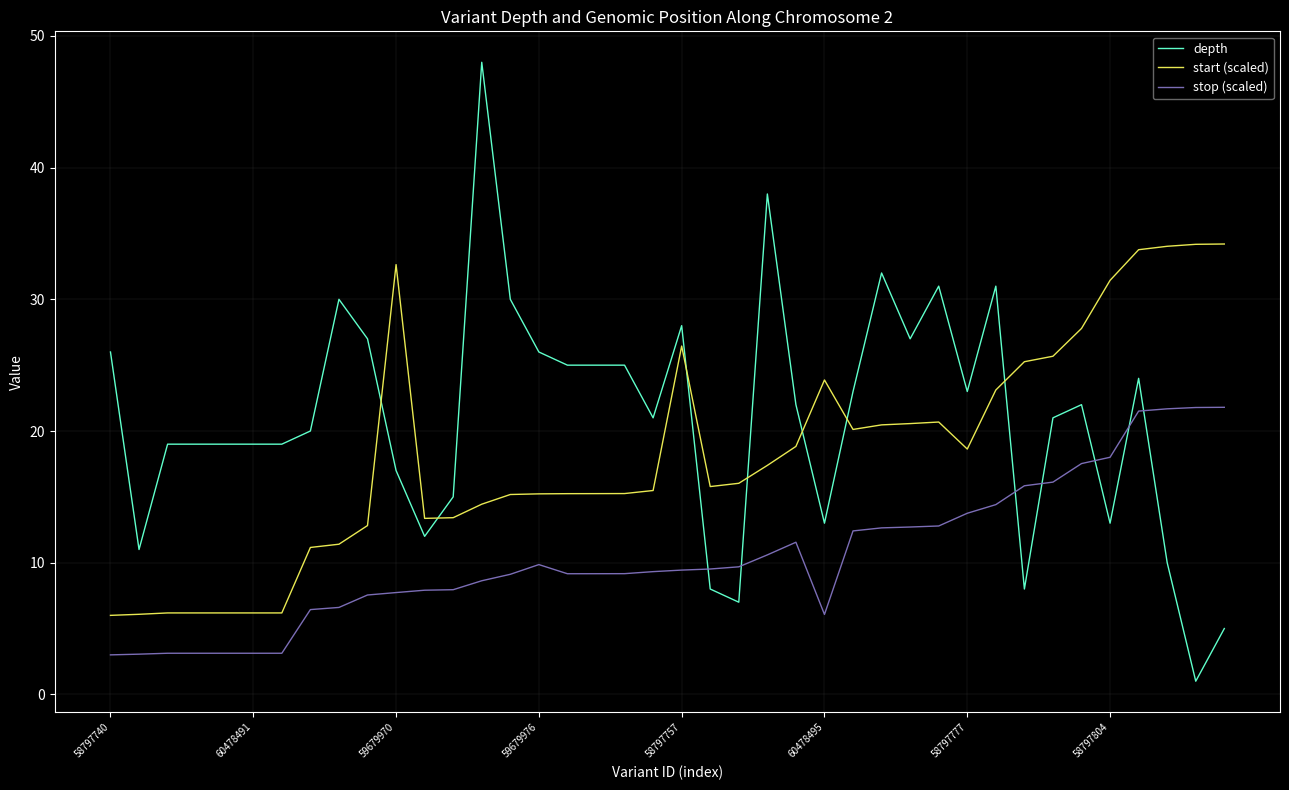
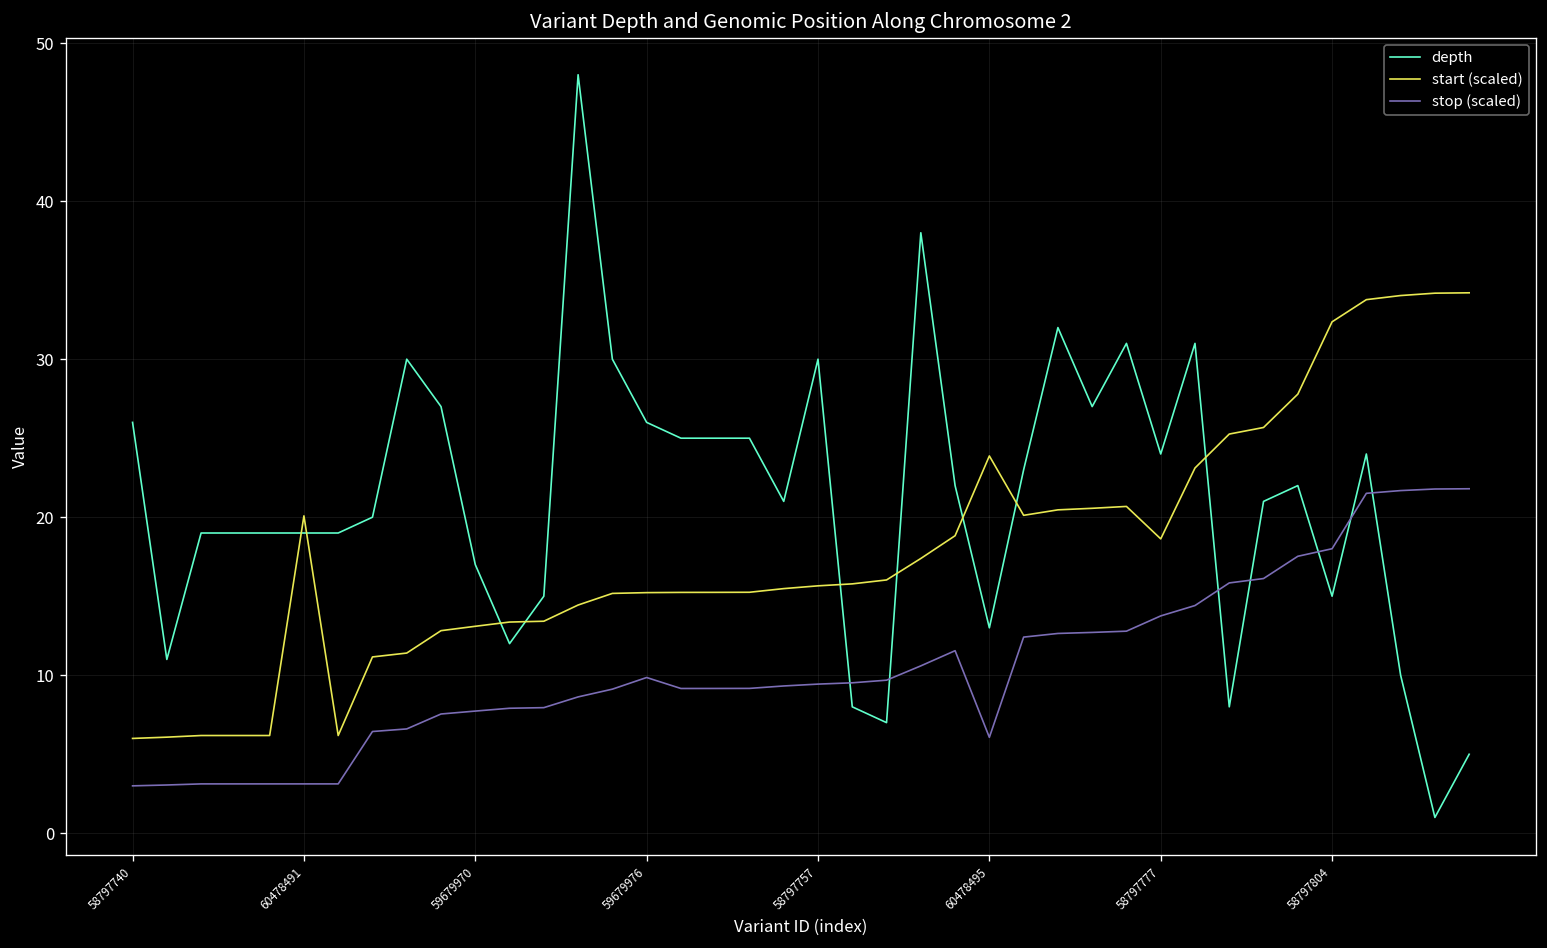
start (scaled), 60478491: 6.2 -> 20.1
start (scaled), 59679970: 32.6 -> 13.1
depth, 58797757: 28 -> 30
start (scaled), 58797757: 26.5 -> 15.7
depth, 58797777: 23 -> 24
depth, 58797804: 13 -> 15
start (scaled), 58797804: 31.4 -> 32.4
